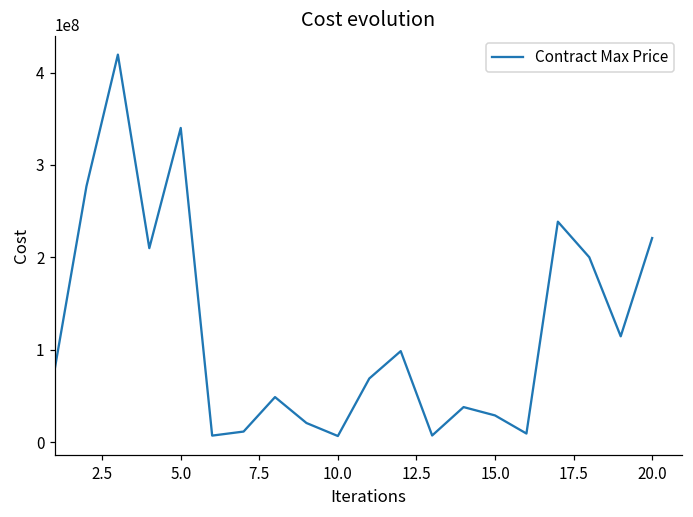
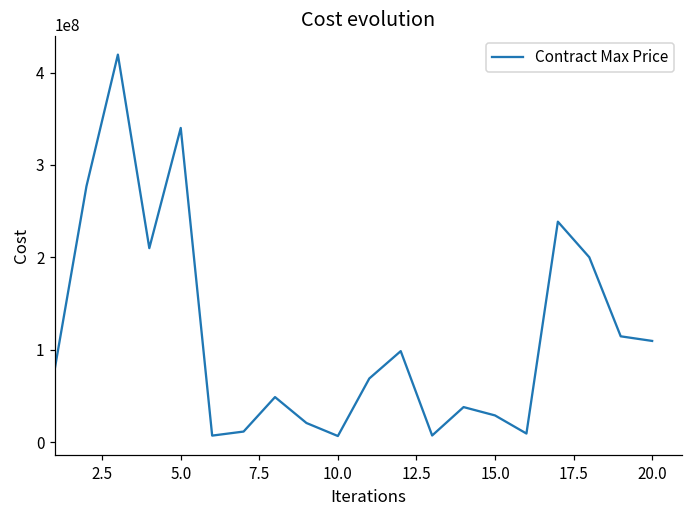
20.0: 220000000 -> 110000000
